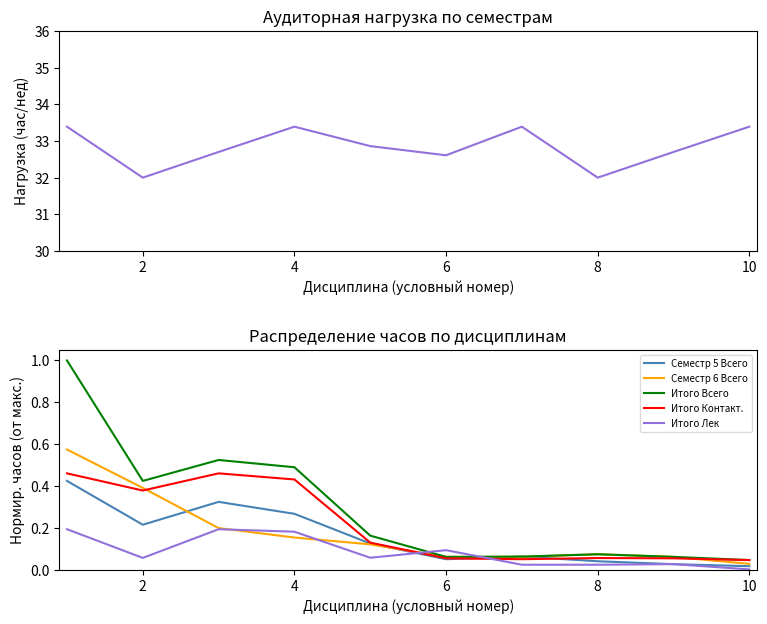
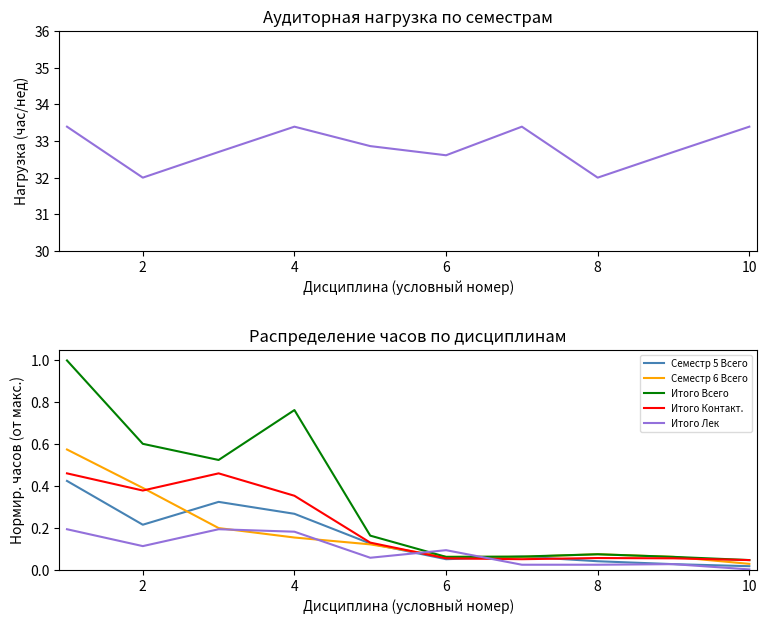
Распределение часов по дисциплинам, Итого Всего, 2: 0.43 -> 0.60
Распределение часов по дисциплинам, Итого Лек, 2: 0.06 -> 0.11
Распределение часов по дисциплинам, Итого Всего, 4: 0.49 -> 0.76
Распределение часов по дисциплинам, Итого Контакт., 4: 0.43 -> 0.35
